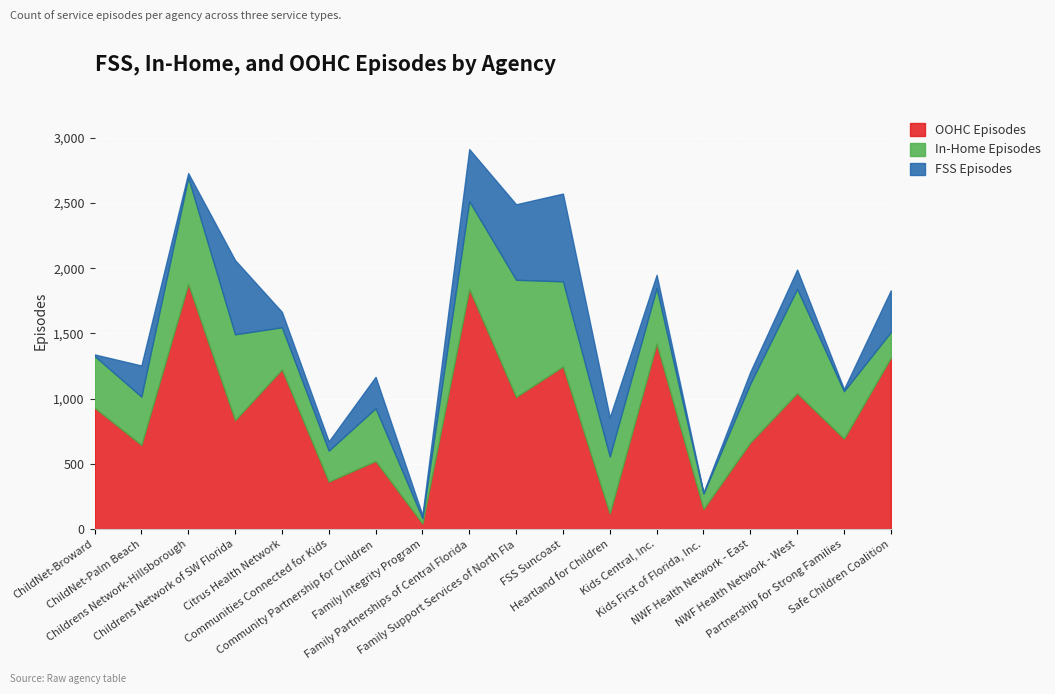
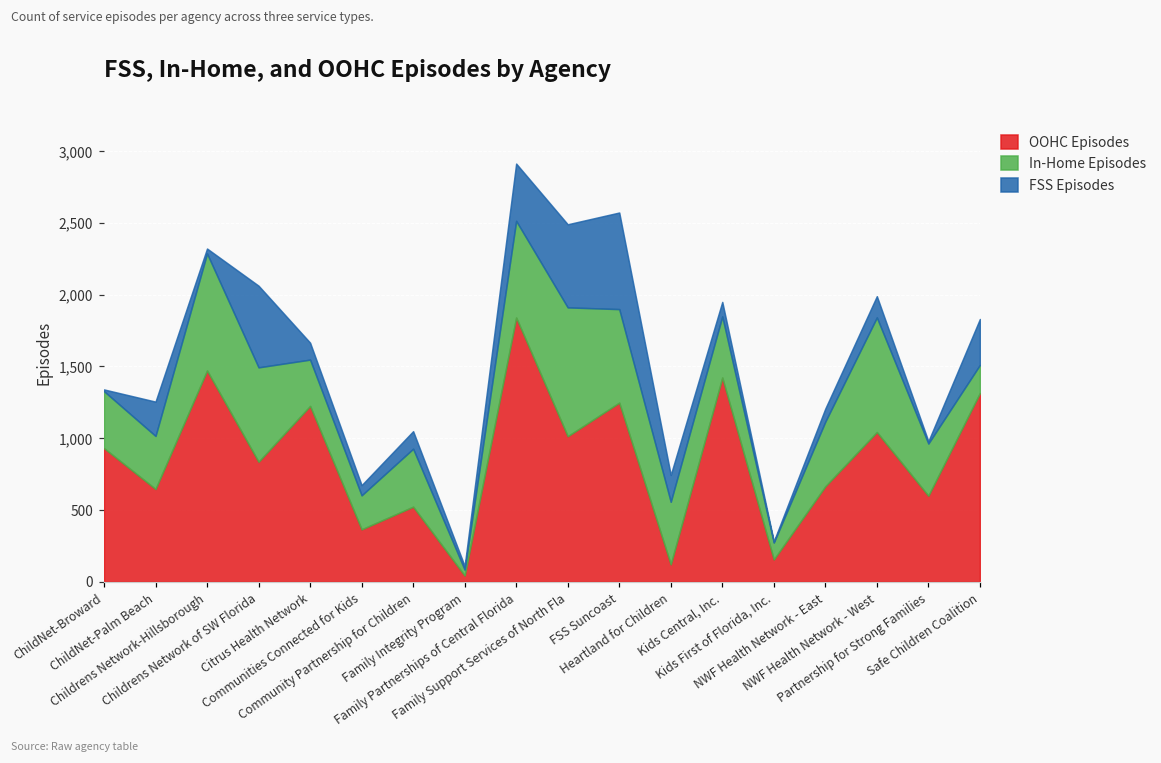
OOHC Episodes, Childrens Network-Hillsborough: 1,880 -> 1,470
FSS Episodes, Community Partnership for Children: 240 -> 120
FSS Episodes, Heartland for Children: 300 -> 190
OOHC Episodes, Partnership for Strong Families: 690 -> 600
